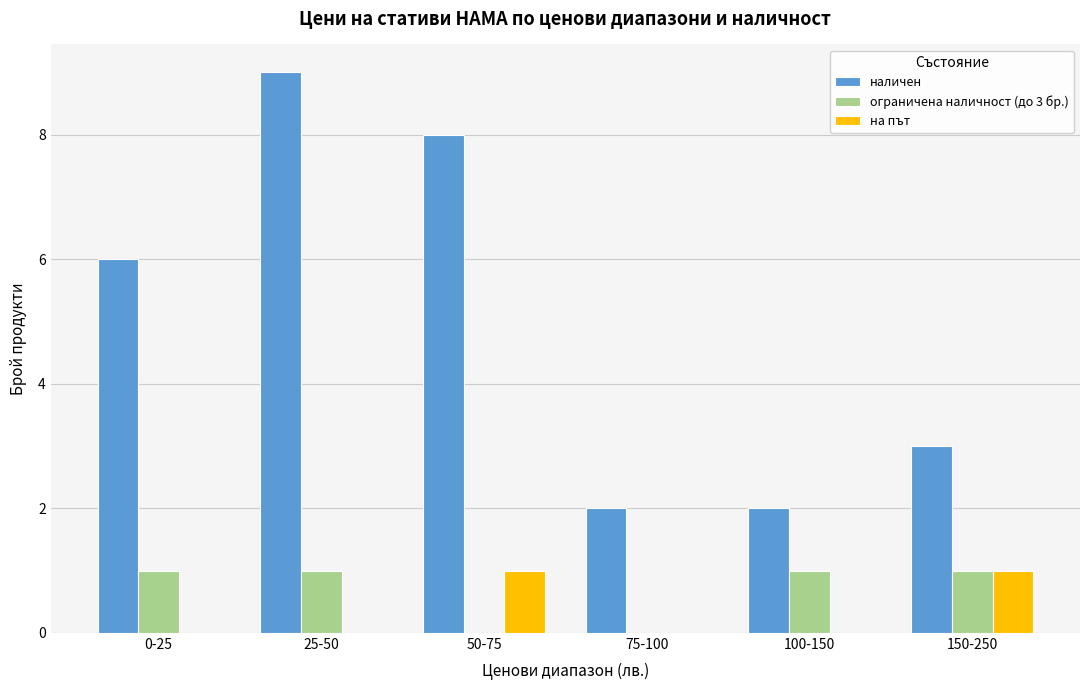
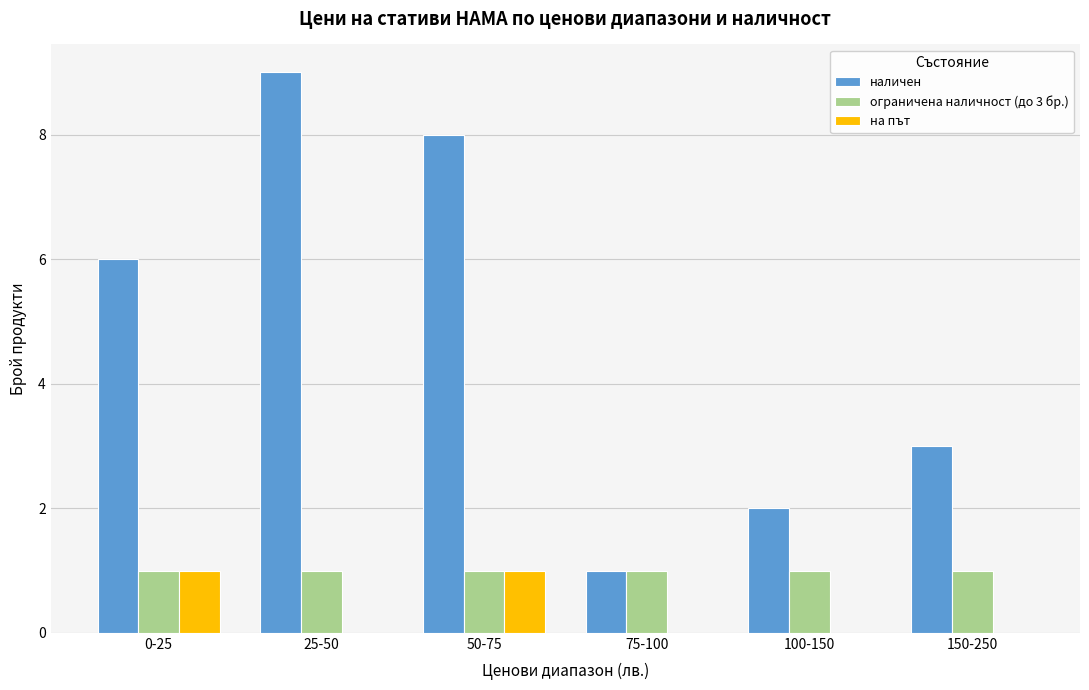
на път, 0-25: 0 -> 1
ограничена наличност (до 3 бр.), 50-75: 0 -> 1
наличен, 75-100: 2 -> 1
ограничена наличност (до 3 бр.), 75-100: 0 -> 1
на път, 150-250: 1 -> 0
